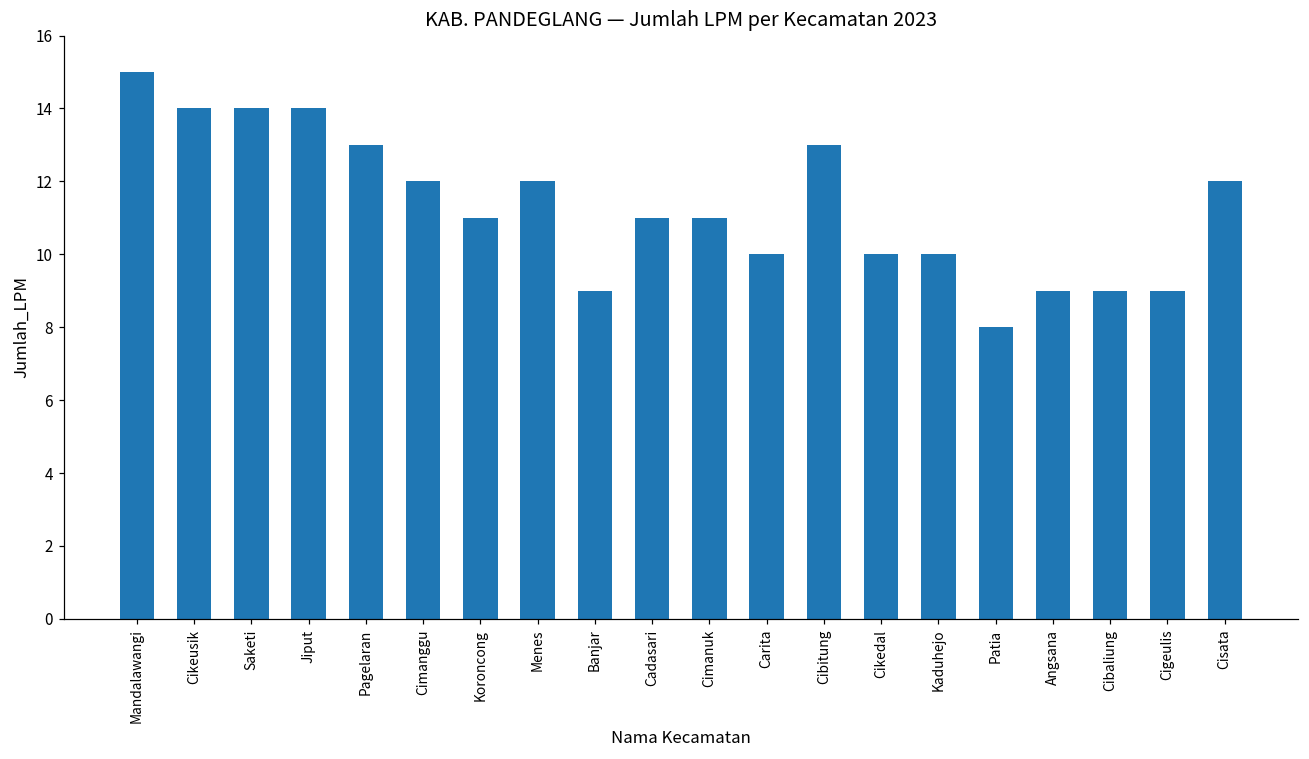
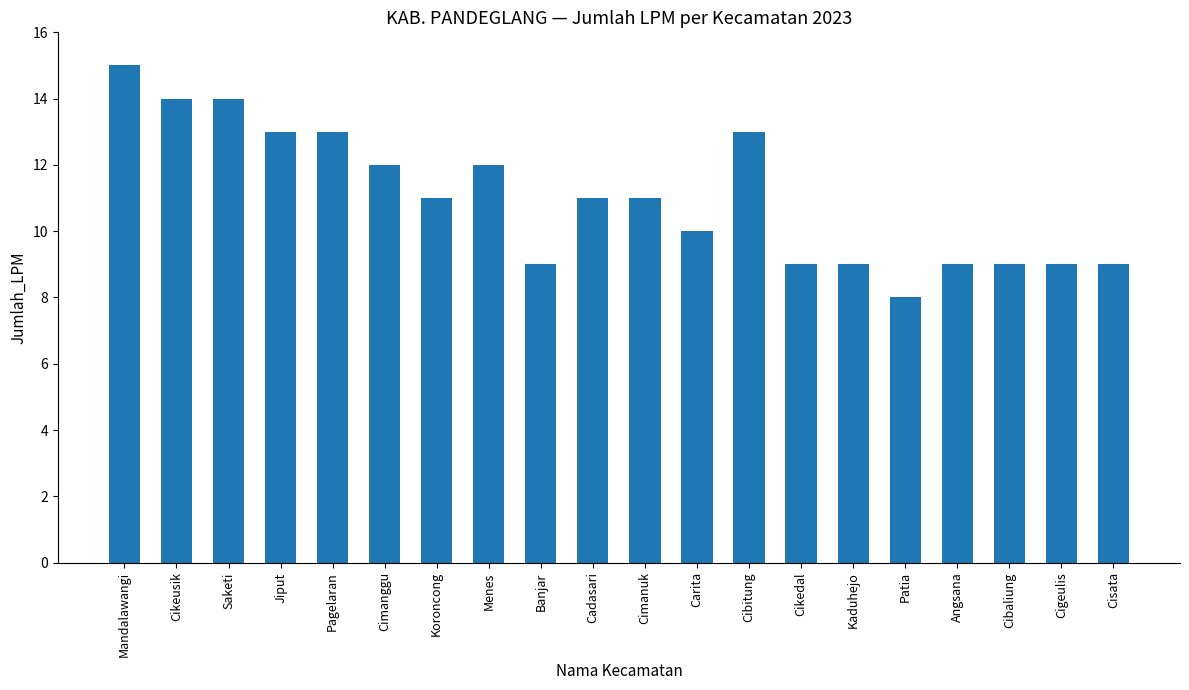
Jiput: 14 -> 13
Cikedal: 10 -> 9
Kaduhejo: 10 -> 9
Cisata: 12 -> 9
